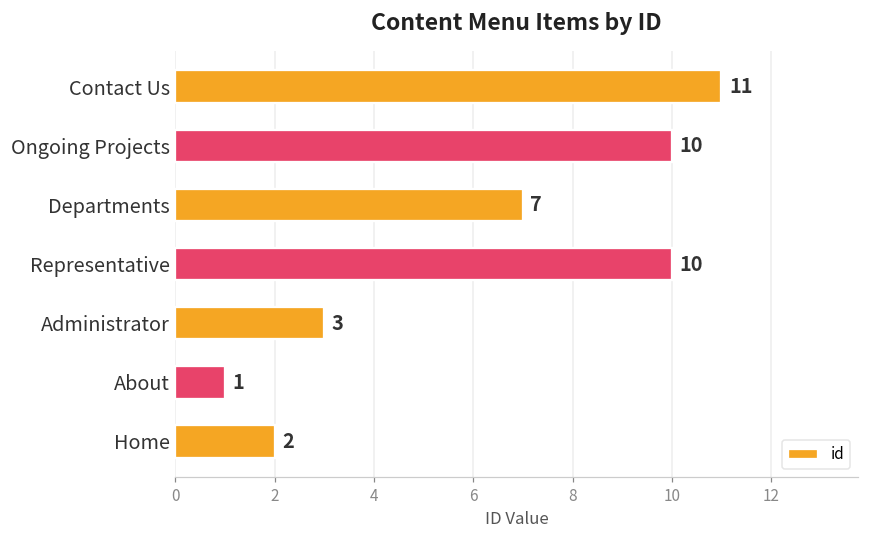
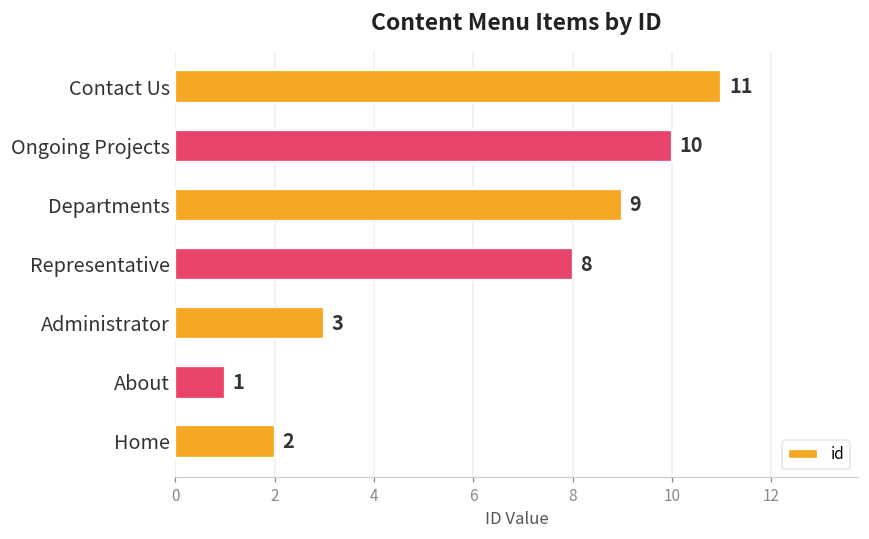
Departments: 7 -> 9
Representative: 10 -> 8
